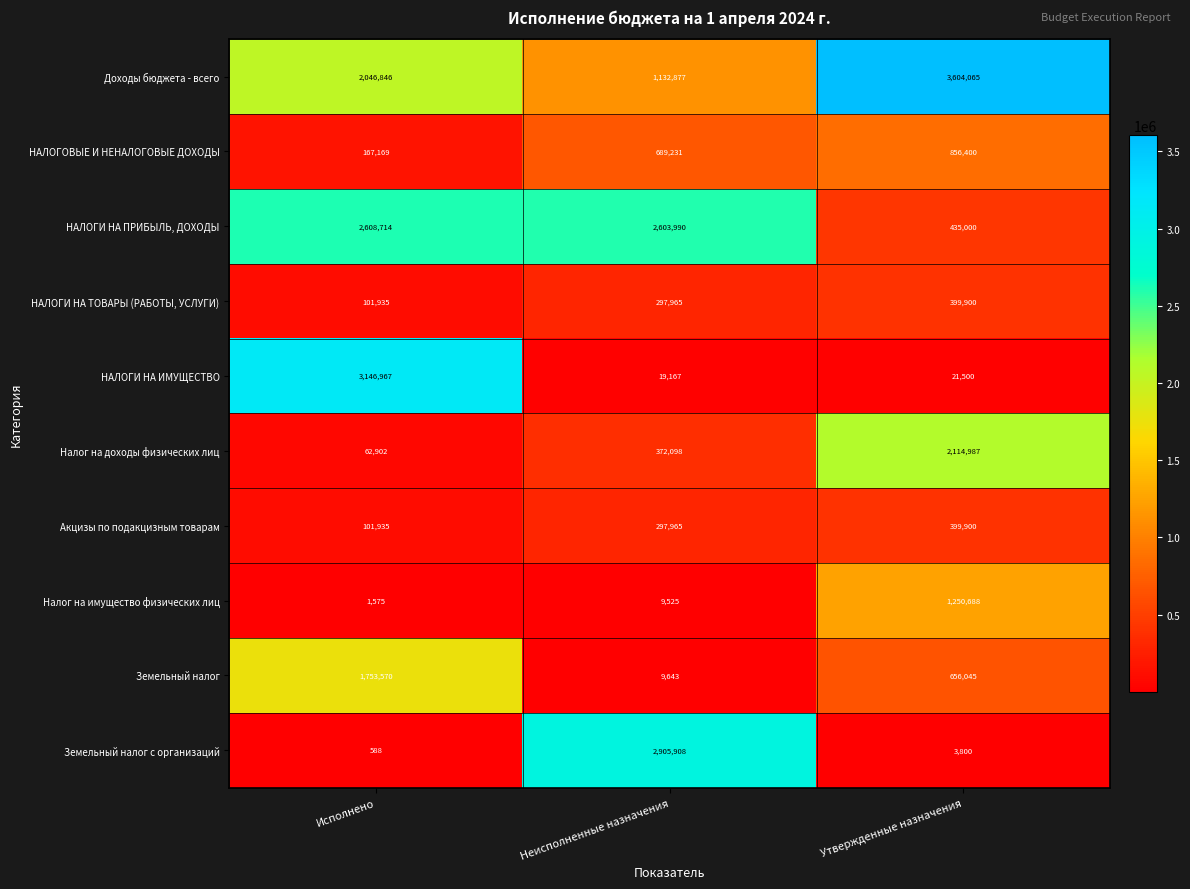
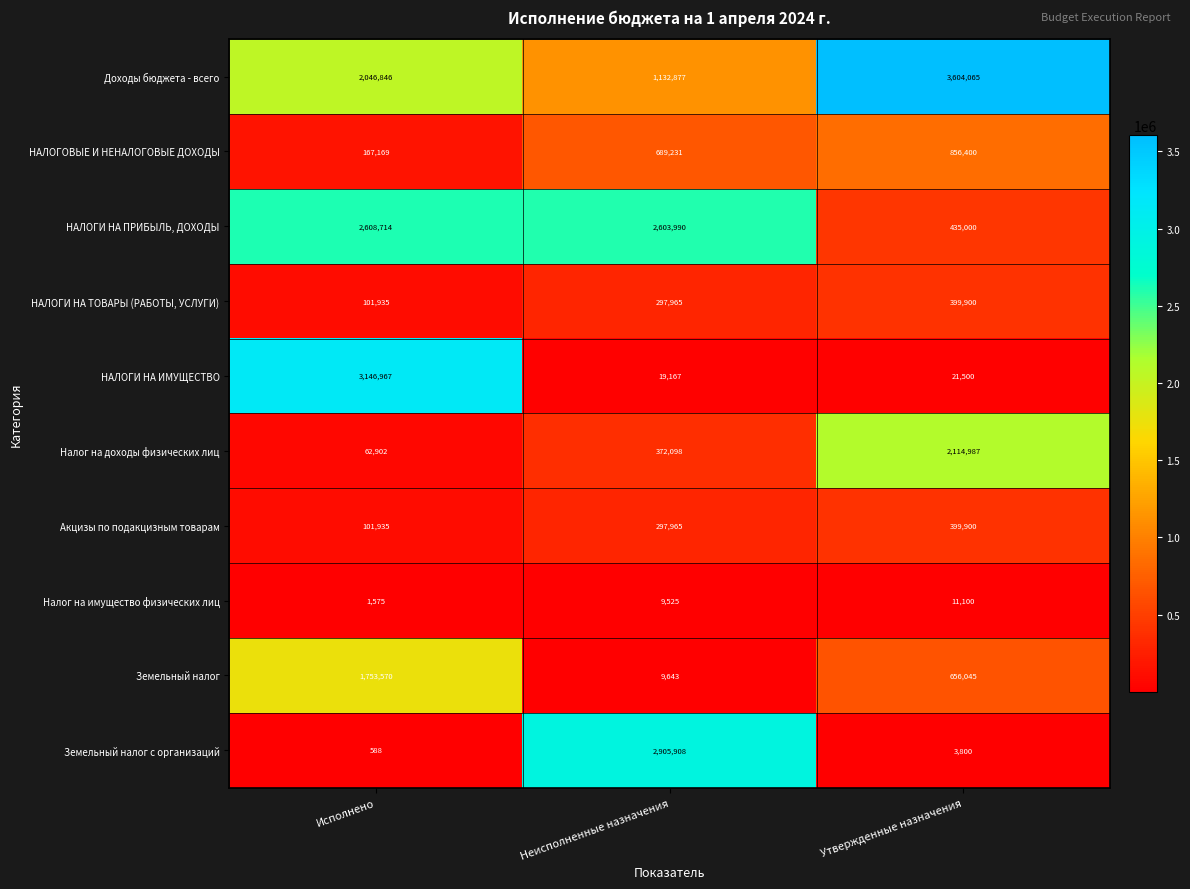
Налог на имущество физических лиц, Утвержденные назначения: 1,250,688 -> 11,100
